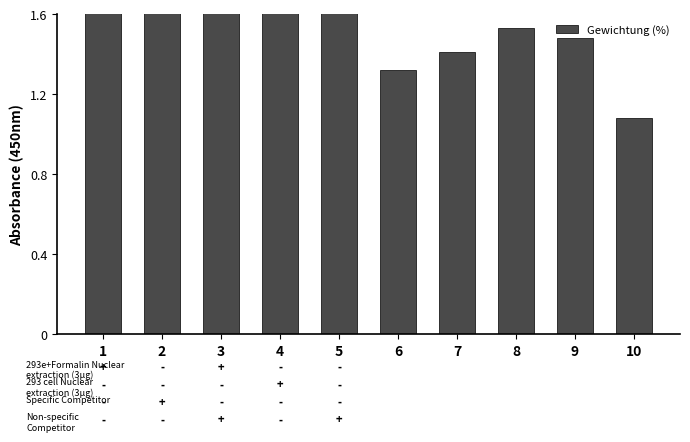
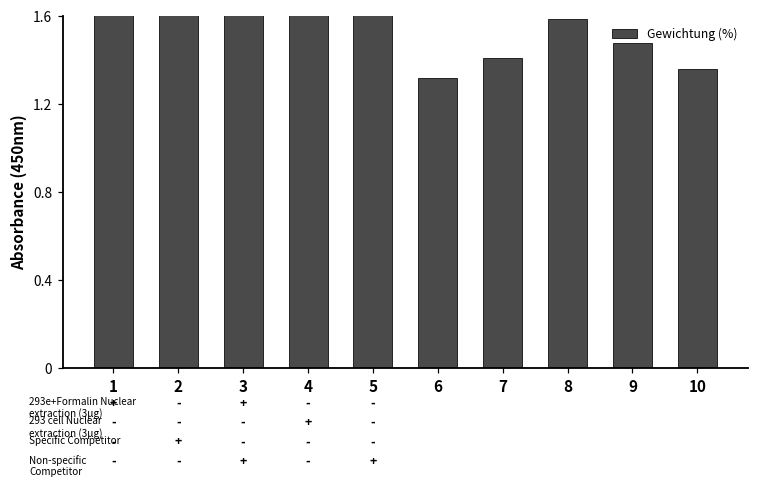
8: 1.53 -> 1.59
10: 1.08 -> 1.36
